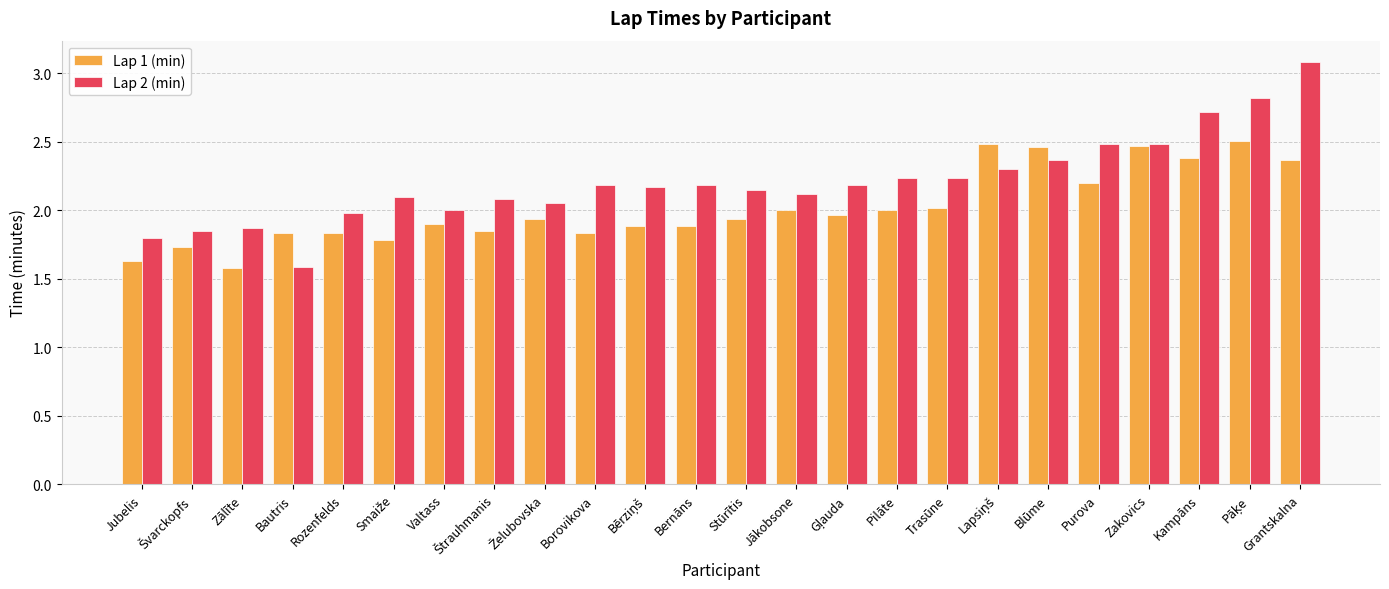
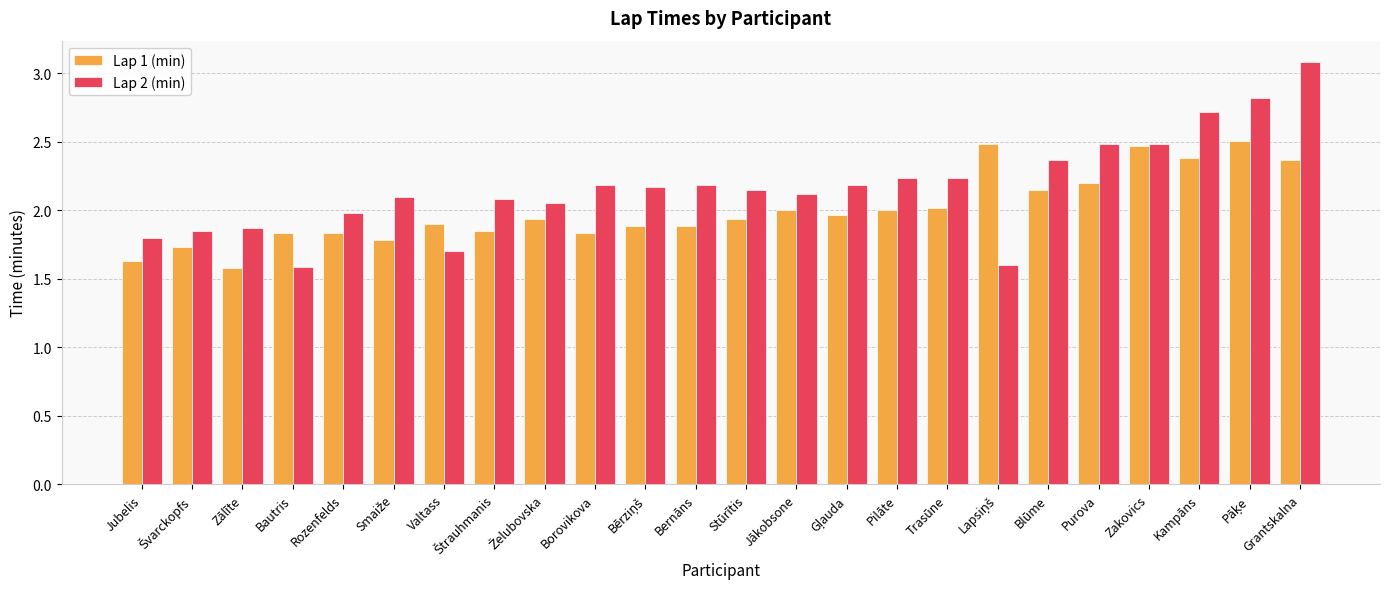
Lap 2 (min), Valtass: 2.0 -> 1.7
Lap 2 (min), Lapsiņš: 2.3 -> 1.6
Lap 1 (min), Blūme: 2.46 -> 2.15
